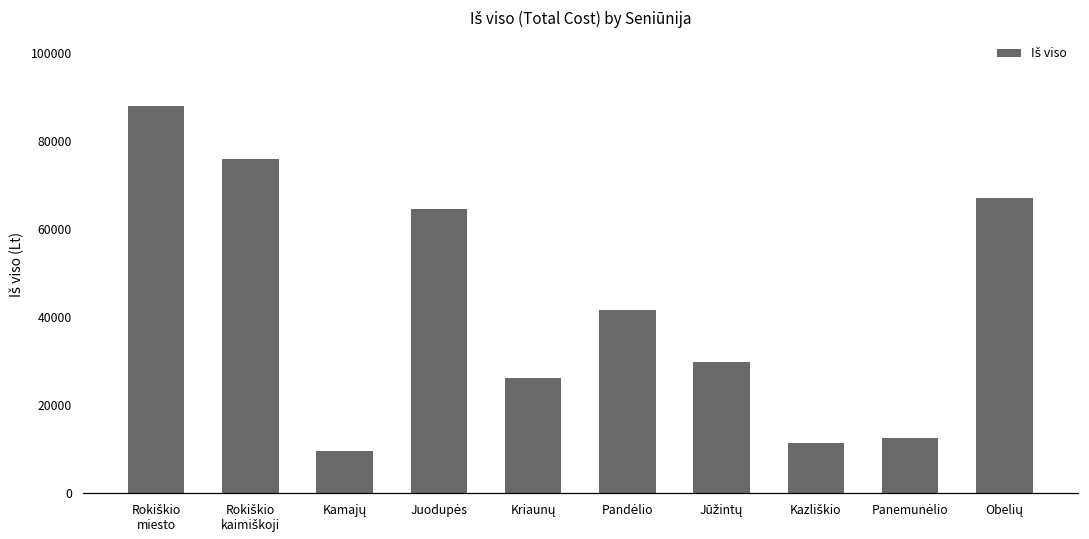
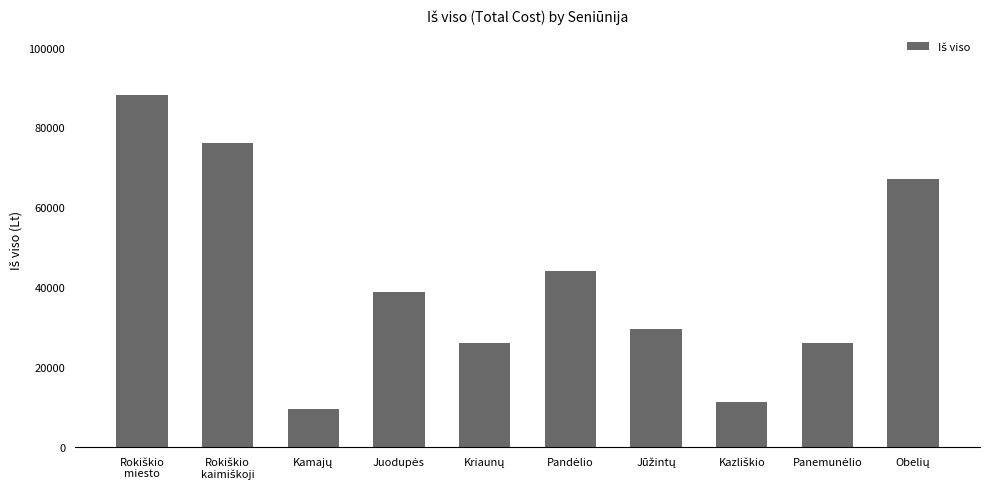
Juodupės: 64000 -> 39000
Pandėlio: 42000 -> 44000
Panemunėlio: 13000 -> 26000
